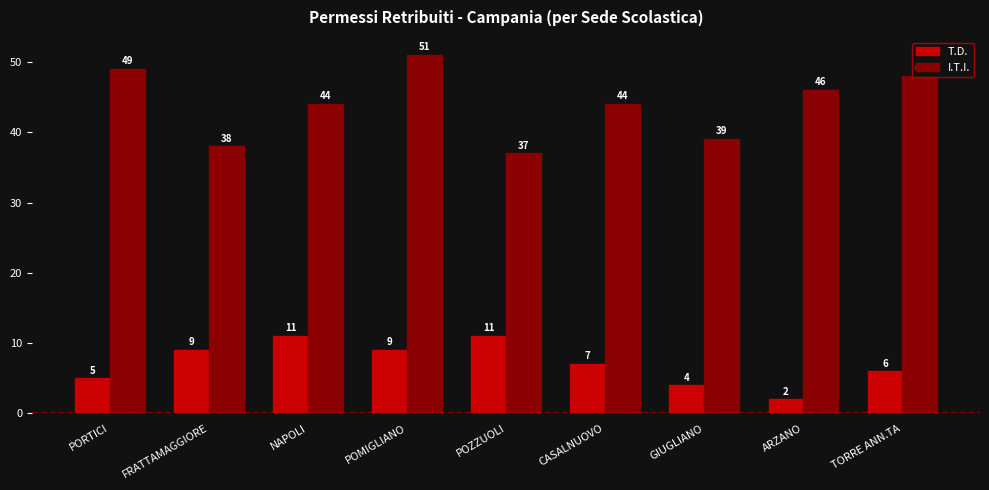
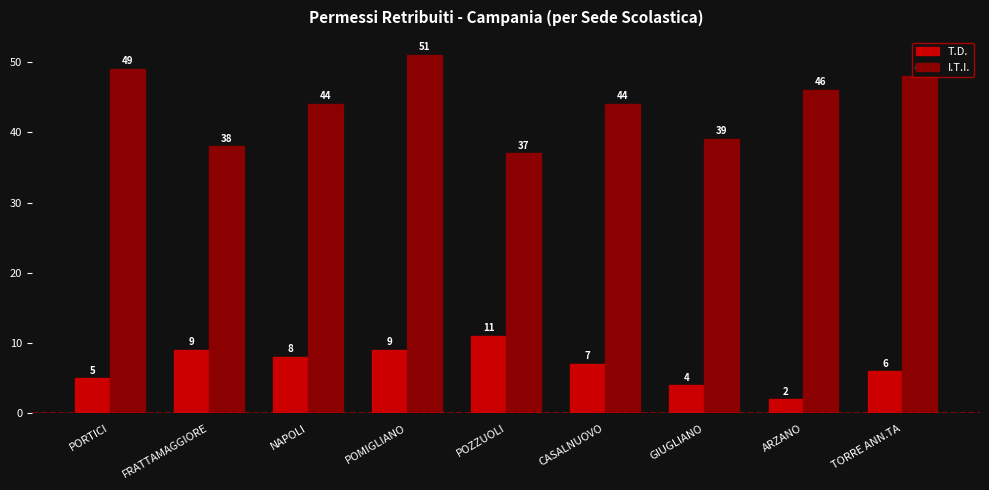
T.D., NAPOLI: 11 -> 8
